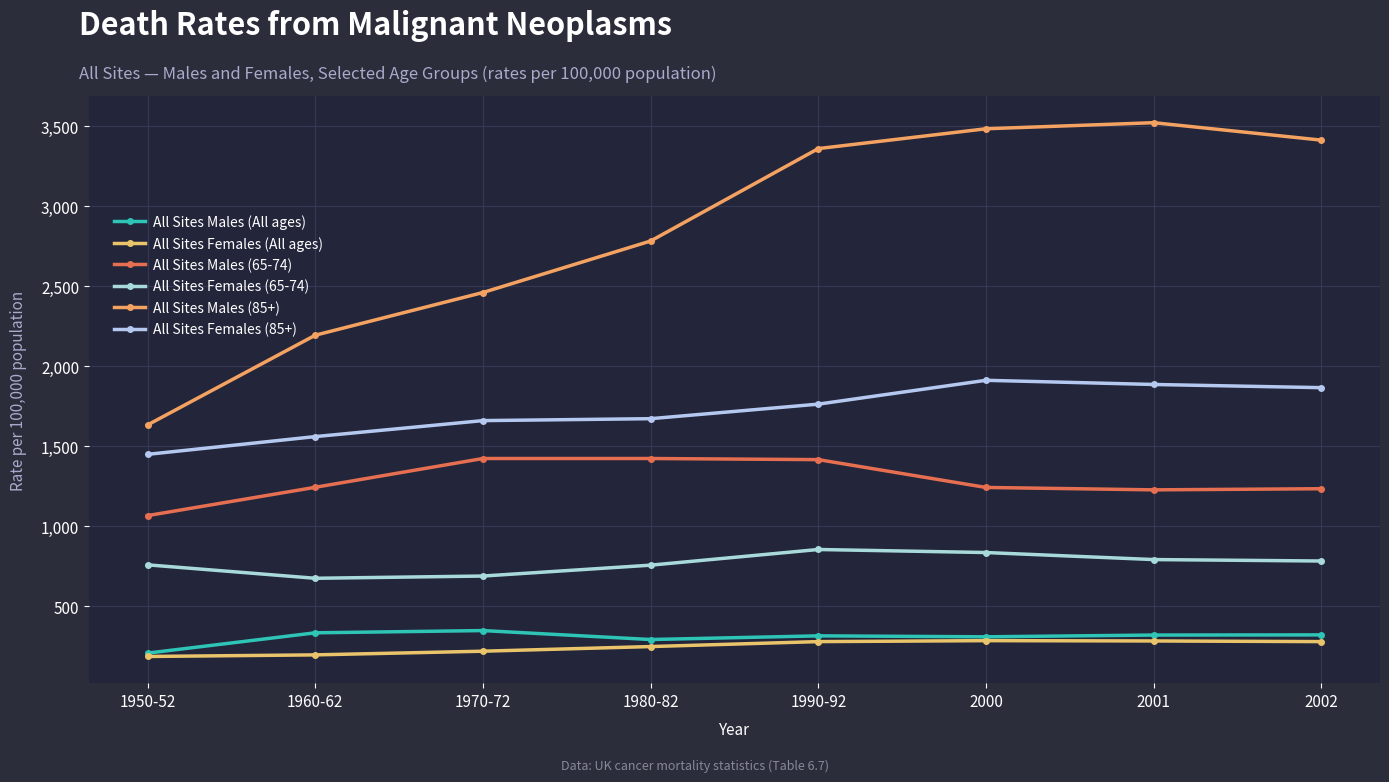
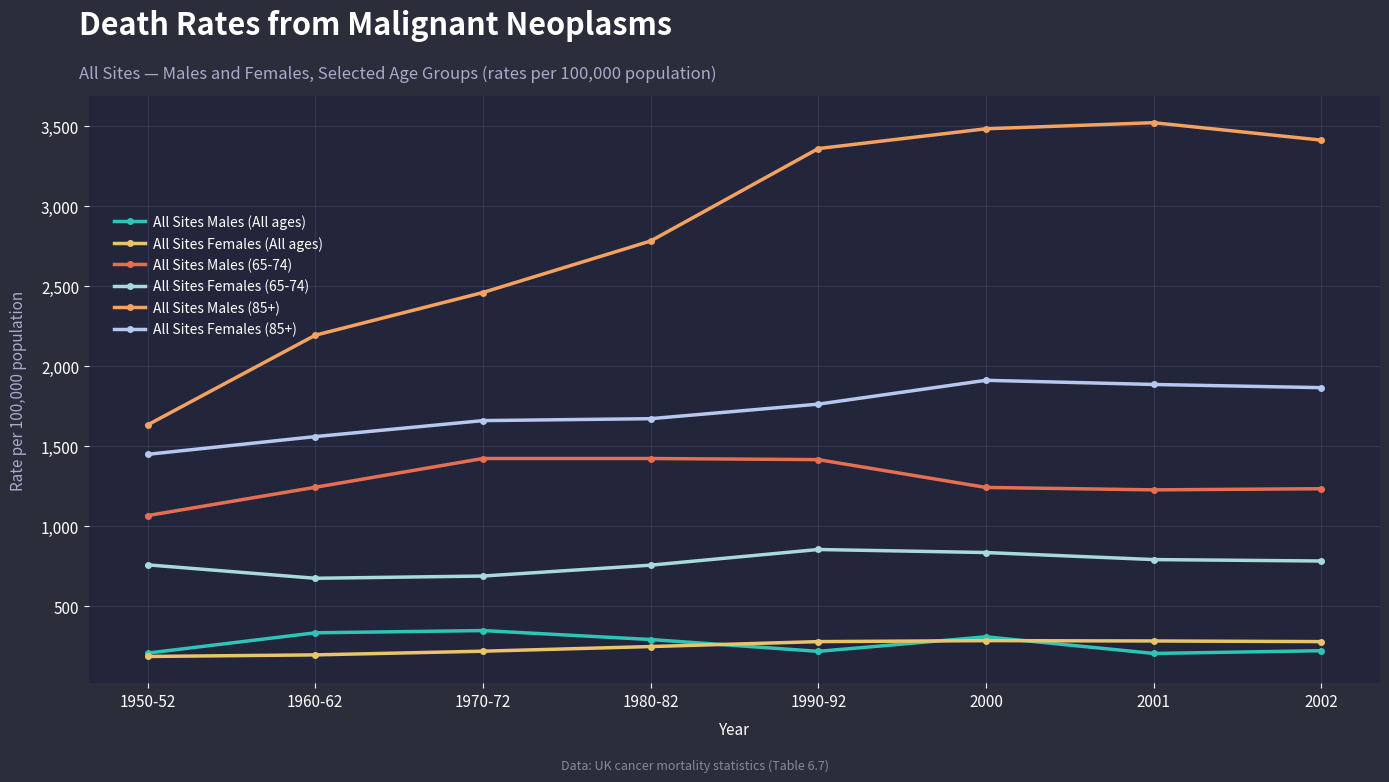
All Sites Males (All ages), 1990-92: 310 -> 220
All Sites Males (All ages), 2001: 320 -> 200
All Sites Males (All ages), 2002: 320 -> 220
